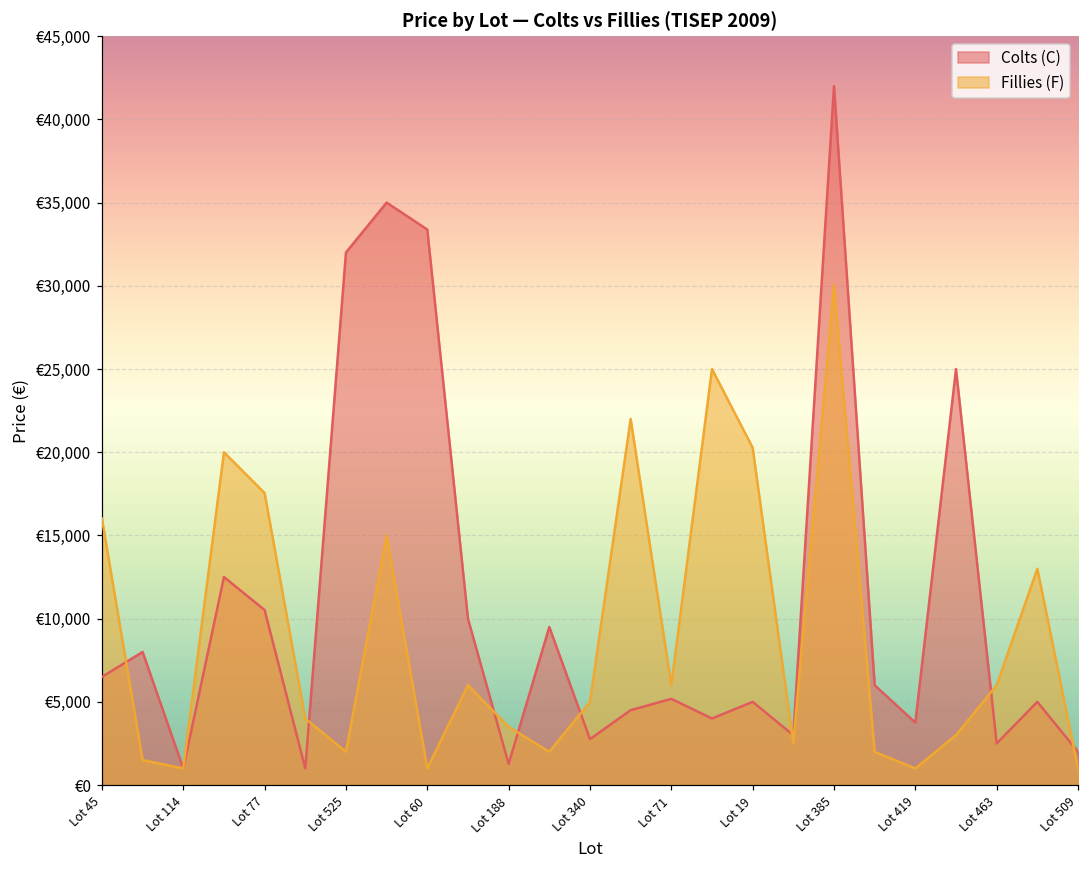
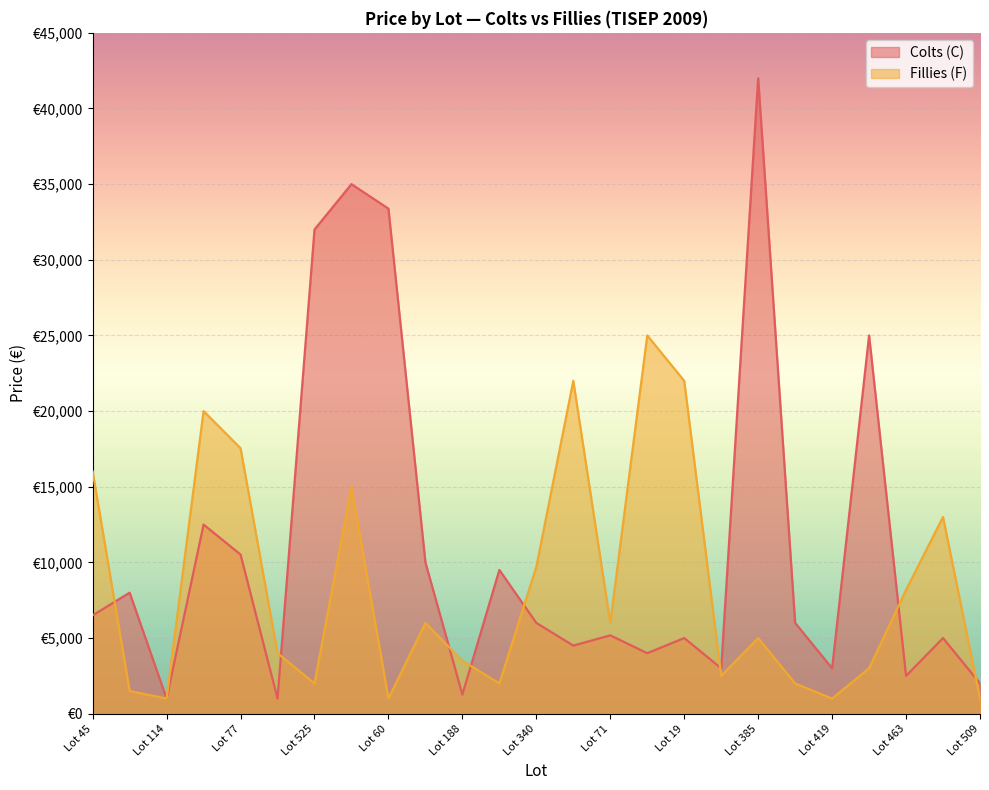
Colts (C), Lot 340: €2,800 -> €6,000
Fillies (F), Lot 340: €5,000 -> €9,700
Fillies (F), Lot 19: €20,300 -> €22,000
Fillies (F), Lot 385: €30,100 -> €5,000
Colts (C), Lot 419: €3,800 -> €3,000
Fillies (F), Lot 463: €6,000 -> €8,200
